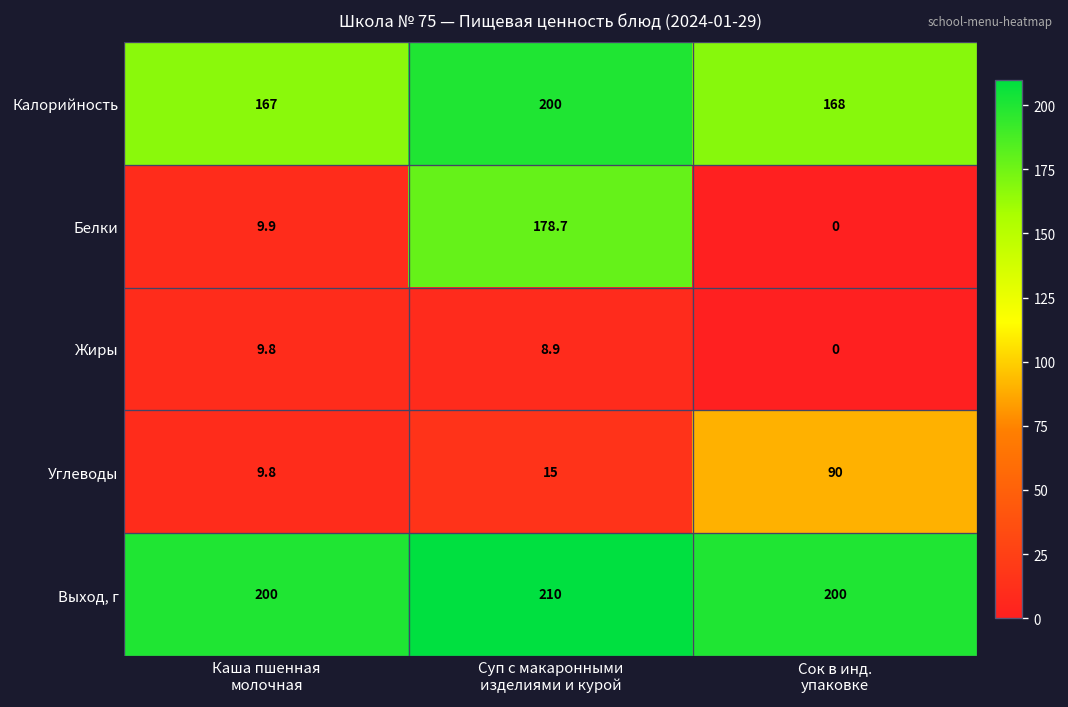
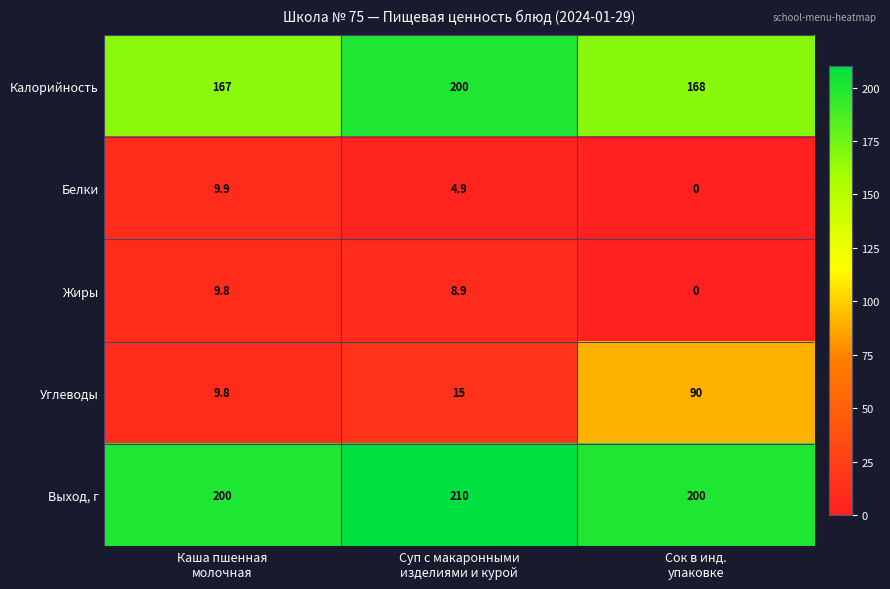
Белки, Суп с макаронными изделиями и курой: 178.7 -> 4.9
